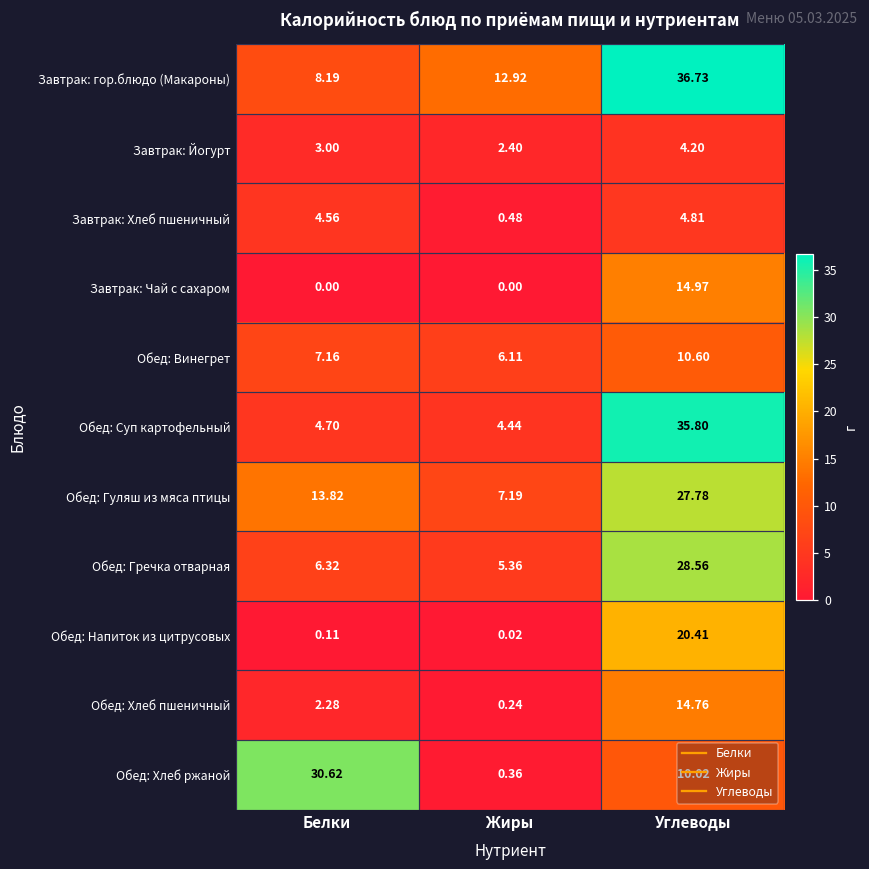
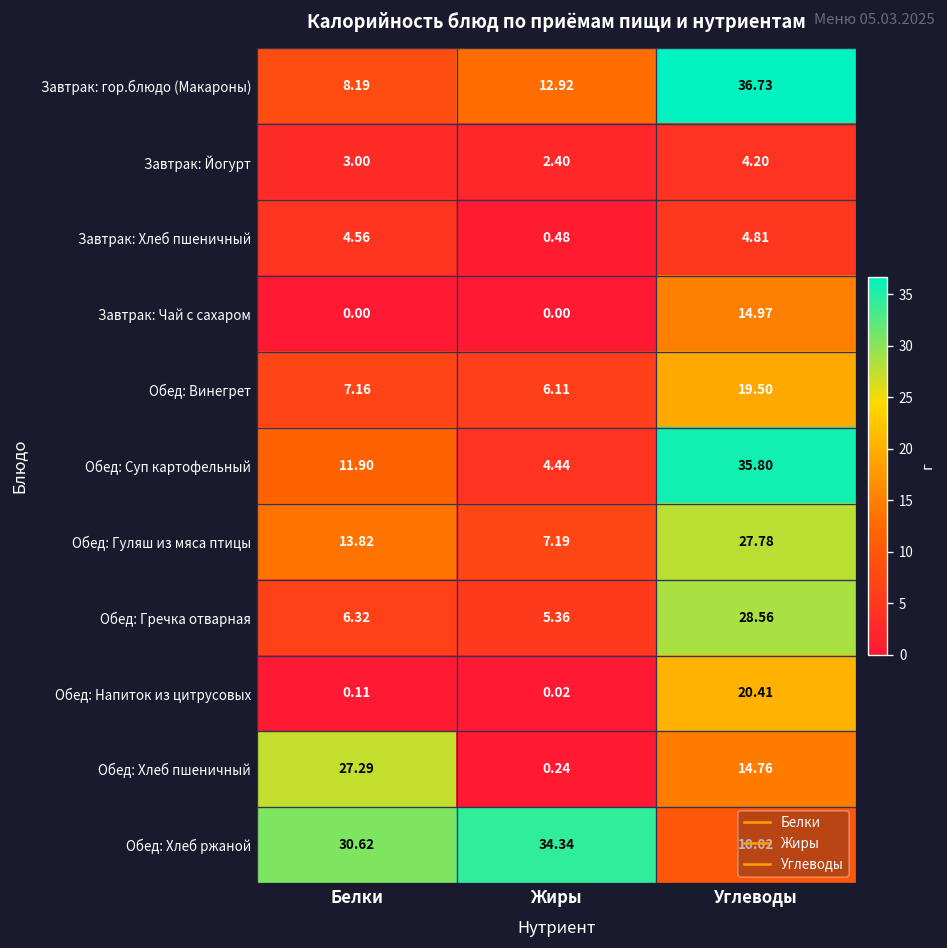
Обед: Винегрет, Углеводы: 10.60 -> 19.50
Обед: Суп картофельный, Белки: 4.70 -> 11.90
Обед: Хлеб пшеничный, Белки: 2.28 -> 27.29
Обед: Хлеб ржаной, Жиры: 0.36 -> 34.34
